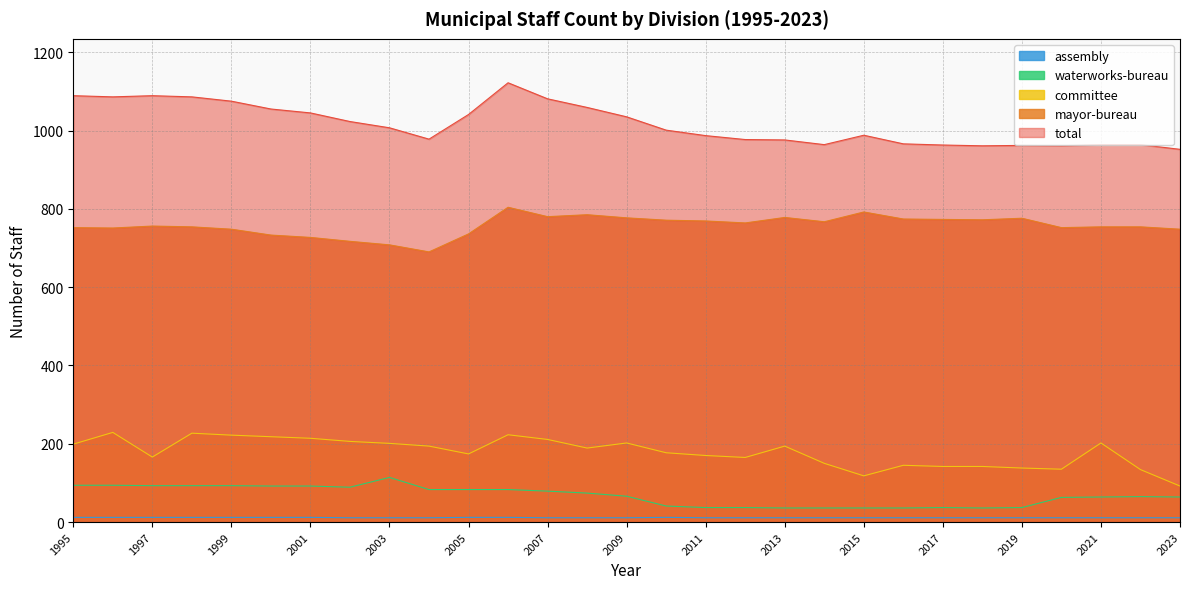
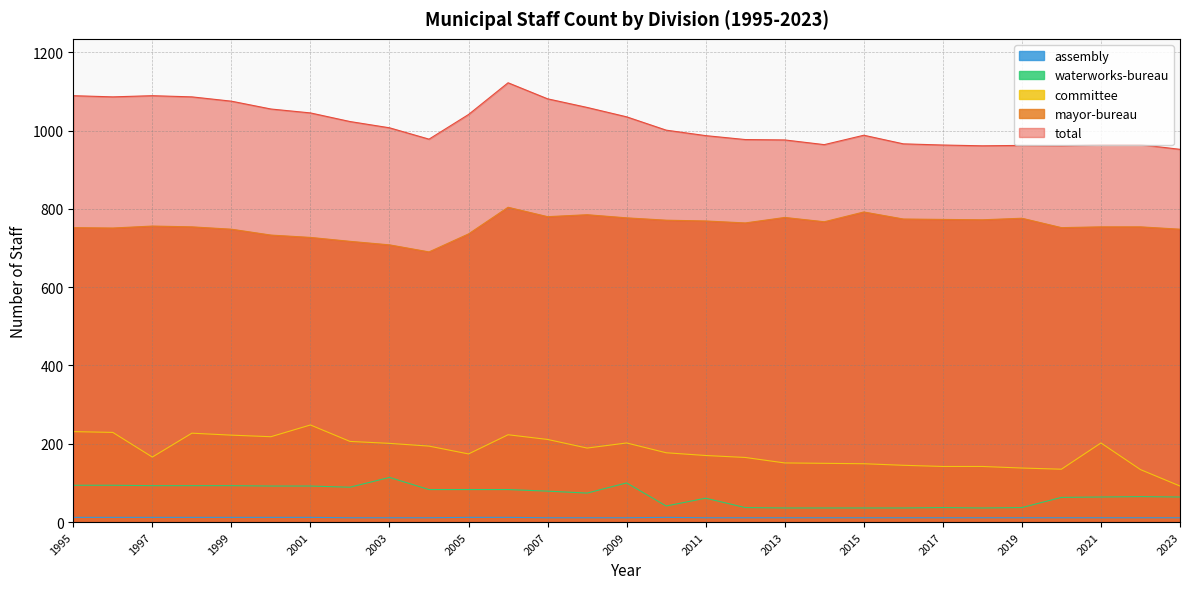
committee, 1995: 200 -> 230
committee, 2001: 210 -> 250
waterworks-bureau, 2009: 70 -> 100
waterworks-bureau, 2011: 40 -> 60
committee, 2013: 190 -> 150
committee, 2015: 120 -> 150
